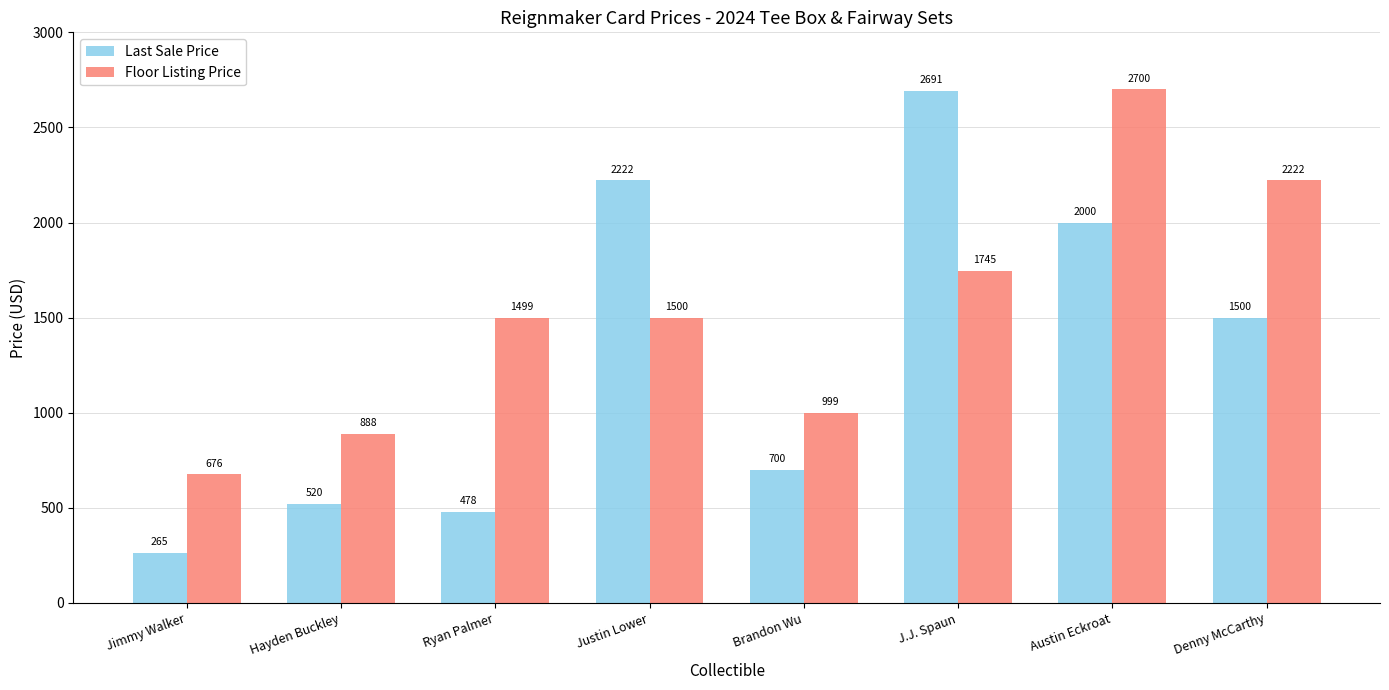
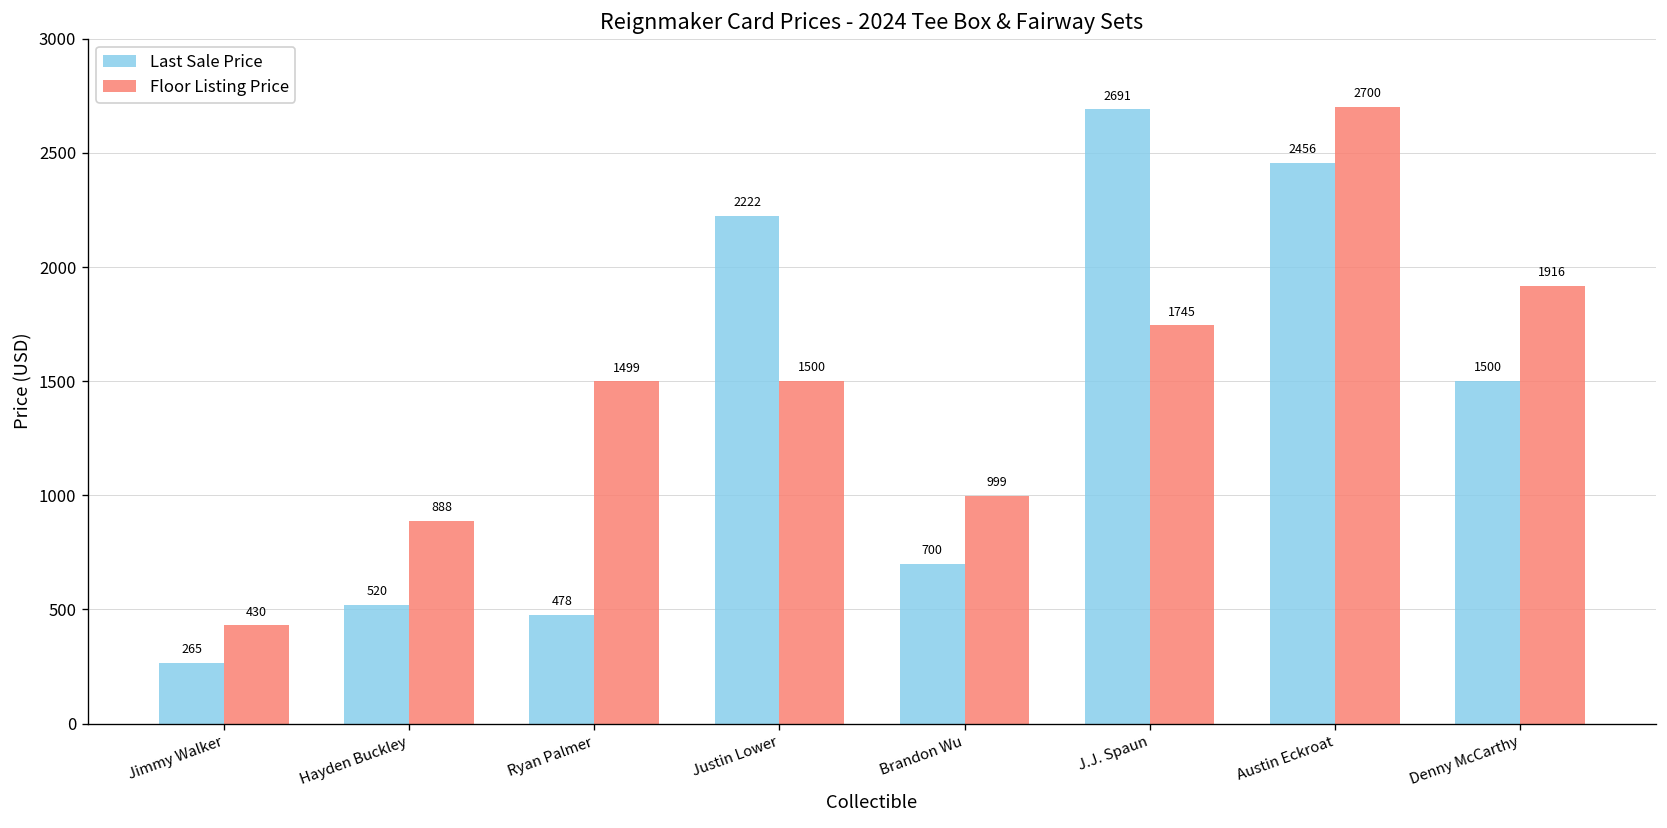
Floor Listing Price, Jimmy Walker: 676 -> 430
Last Sale Price, Austin Eckroat: 2000 -> 2456
Floor Listing Price, Denny McCarthy: 2222 -> 1916
